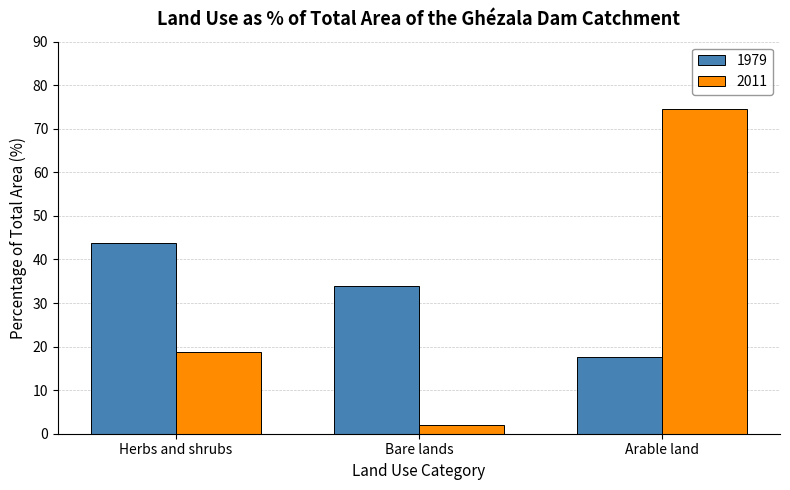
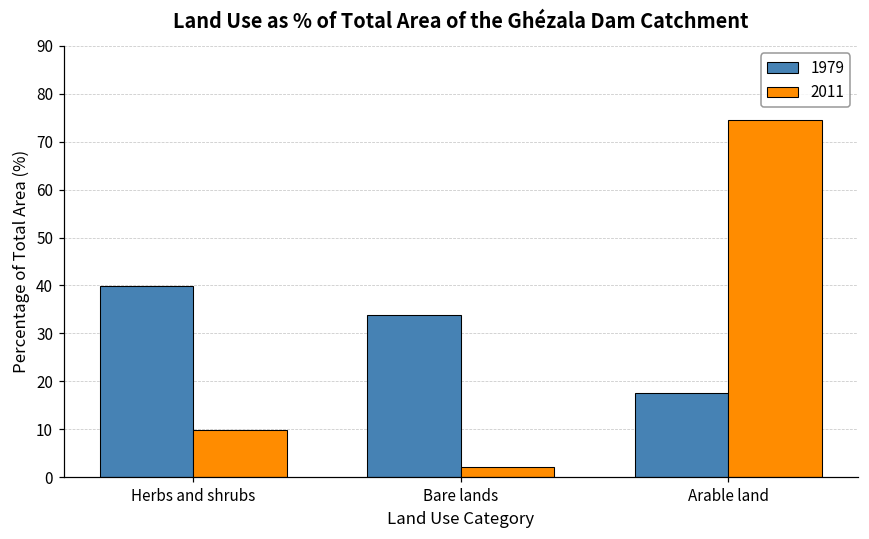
1979, Herbs and shrubs: 44 -> 40
2011, Herbs and shrubs: 19 -> 10
